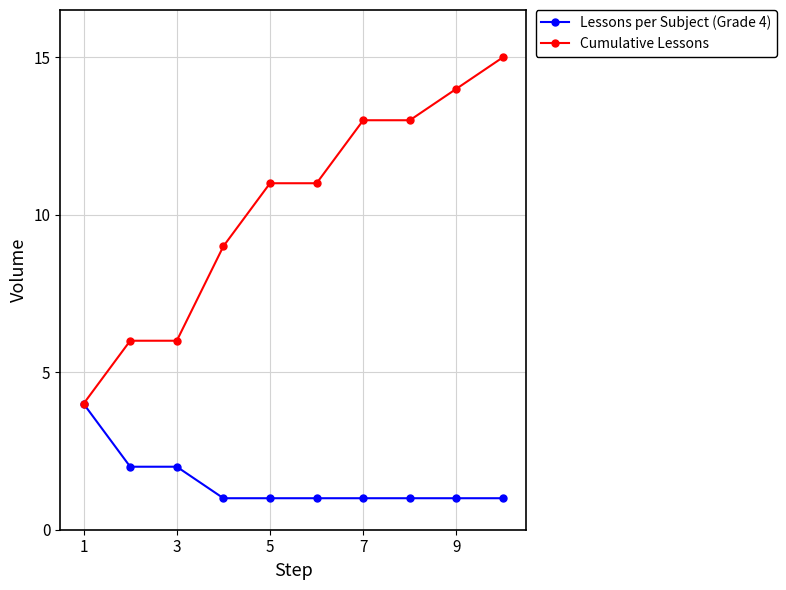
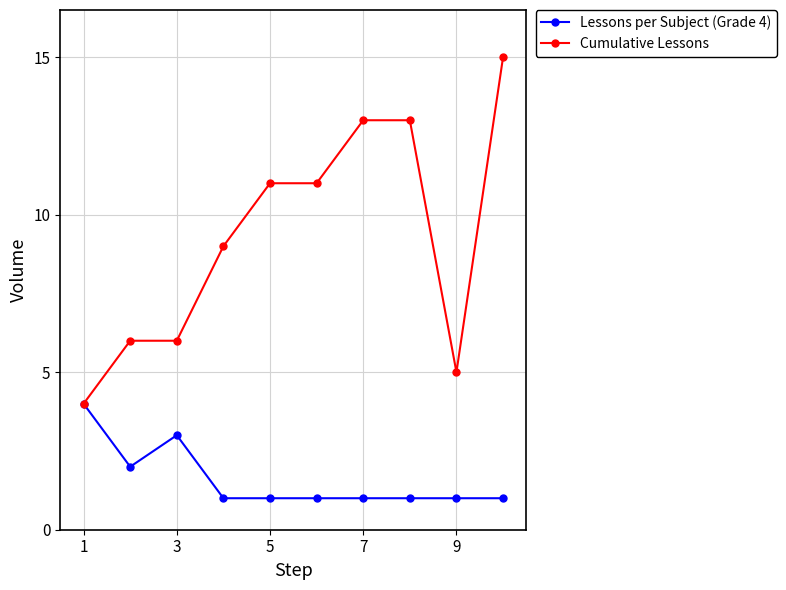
Lessons per Subject (Grade 4), 3: 2 -> 3
Cumulative Lessons, 9: 14 -> 5
